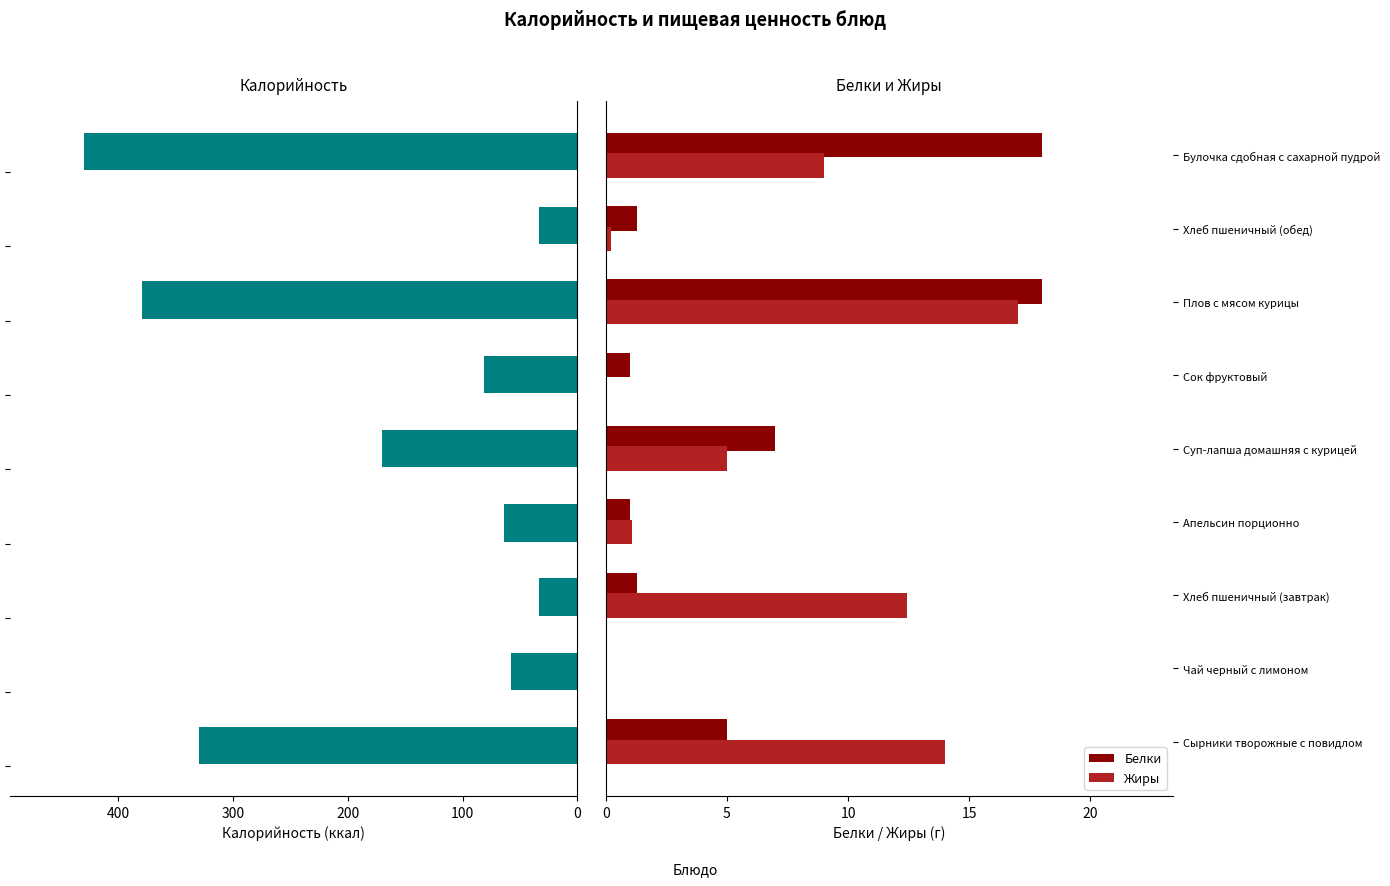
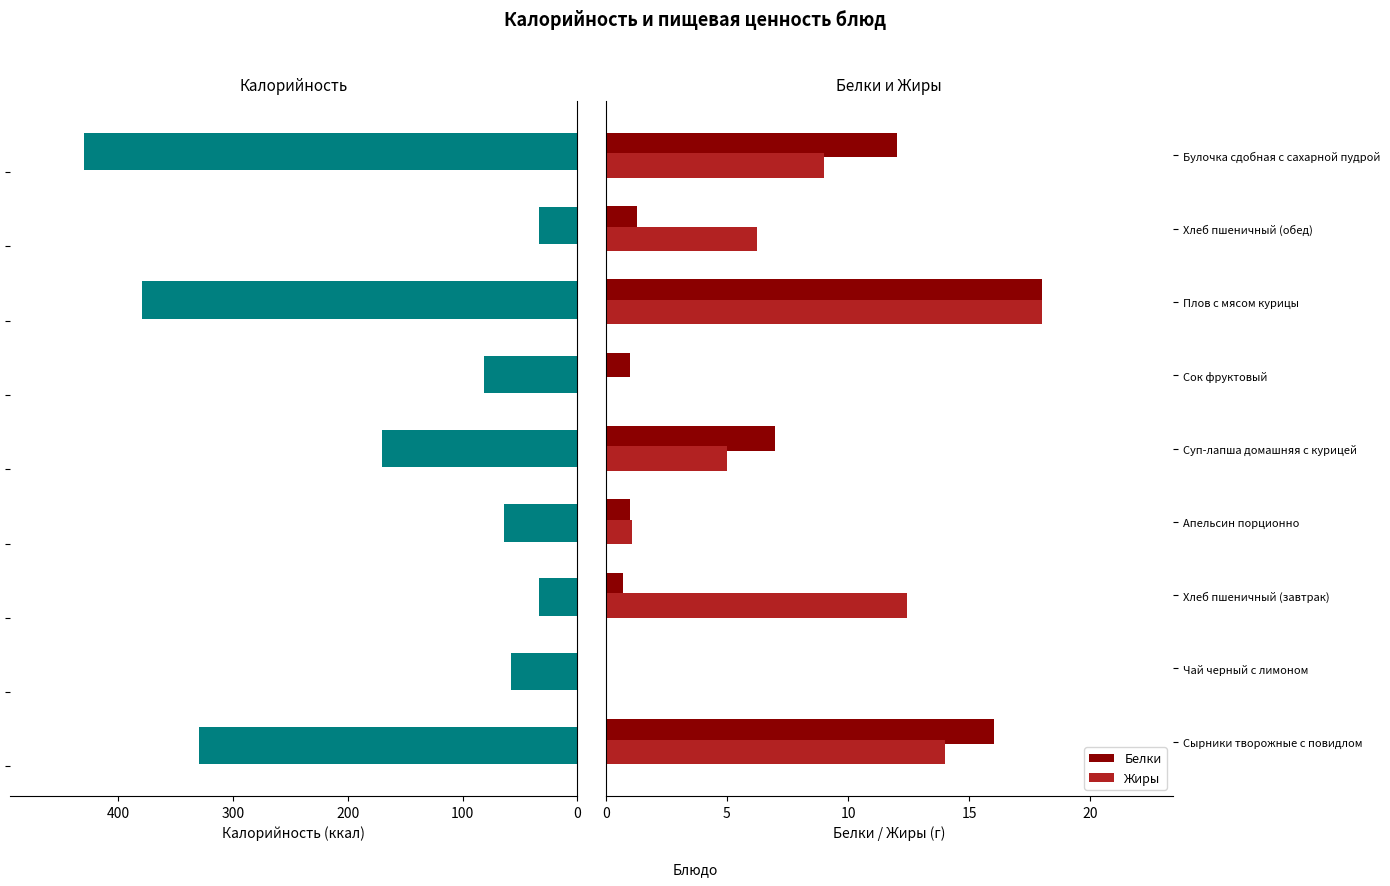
Белки и Жиры, Белки, Булочка сдобная с сахарной пудрой: 18 -> 12
Белки и Жиры, Жиры, Хлеб пшеничный (обед): 0.2 -> 6.3
Белки и Жиры, Жиры, Плов с мясом курицы: 17 -> 18
Белки и Жиры, Белки, Хлеб пшеничный (завтрак): 1.3 -> 0.7
Белки и Жиры, Белки, Сырники творожные с повидлом: 5 -> 16
